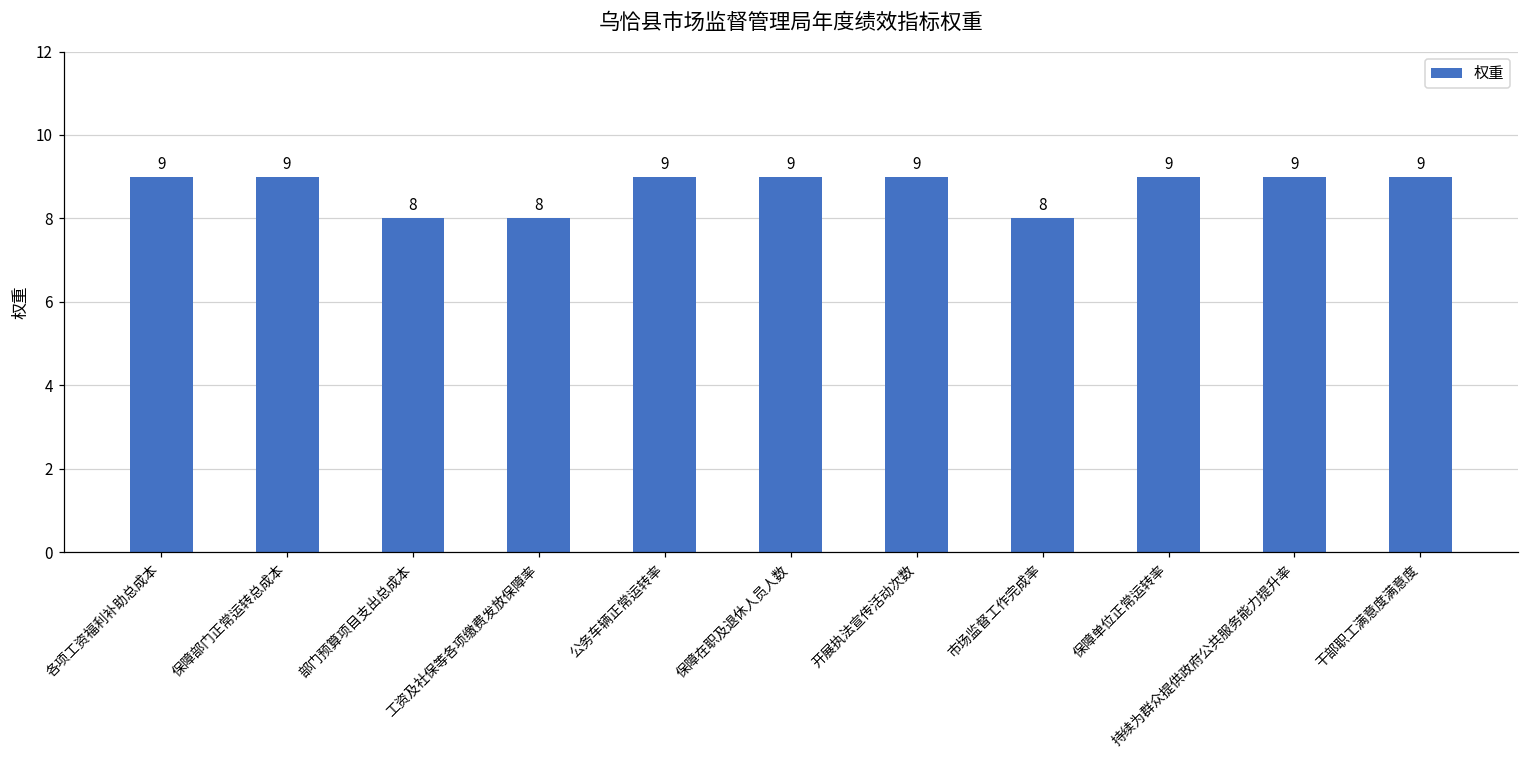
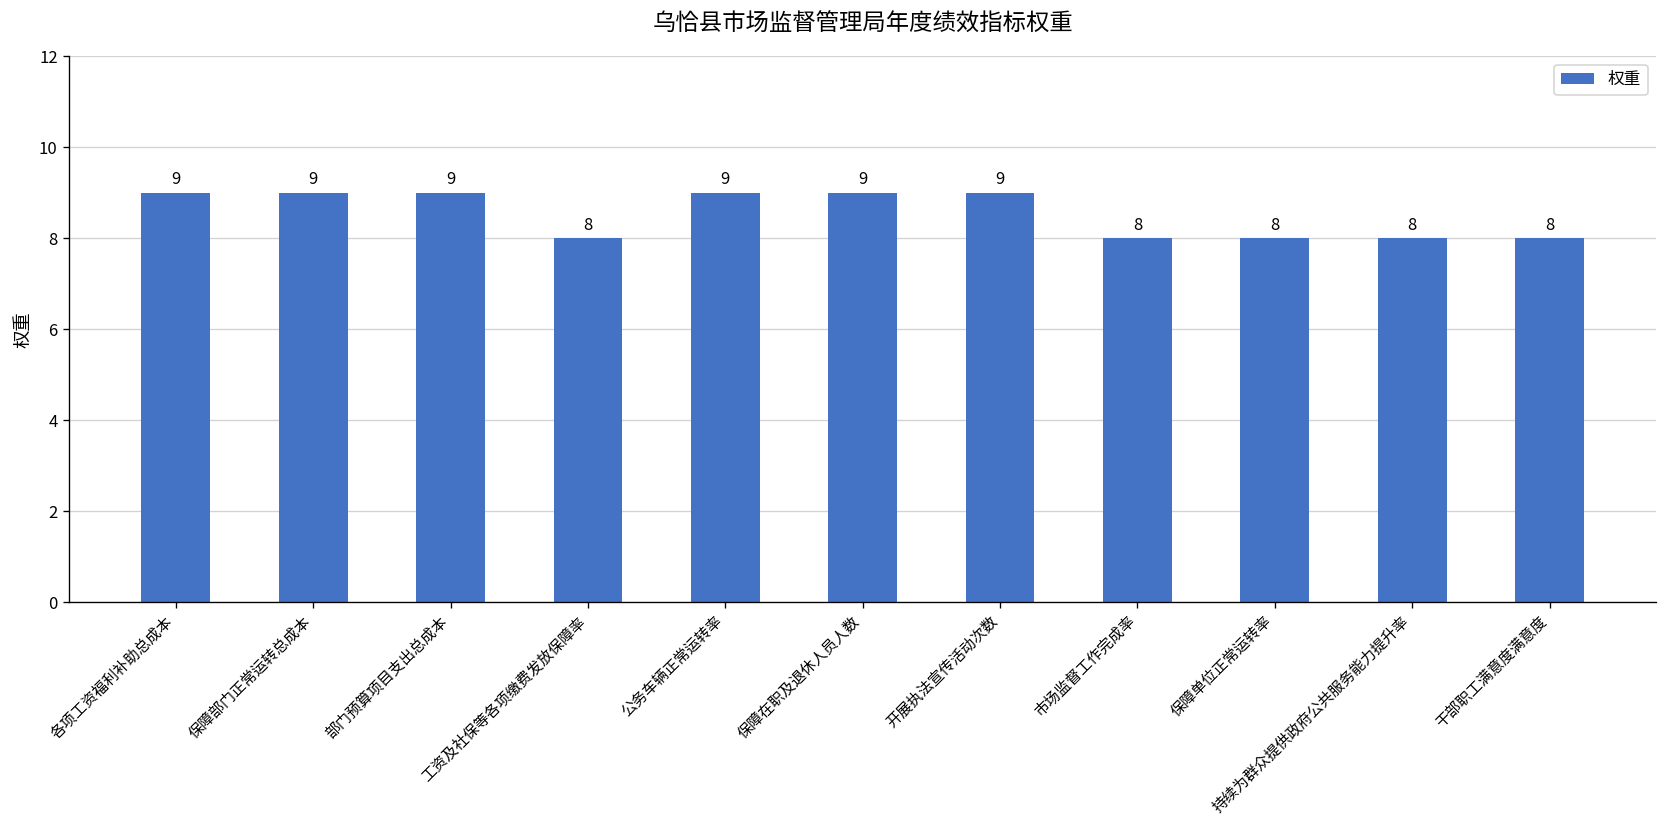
部门预算项目支出总成本: 8 -> 9
保障单位正常运转率: 9 -> 8
持续为群众提供政府公共服务能力提升率: 9 -> 8
干部职工满意度满意度: 9 -> 8
